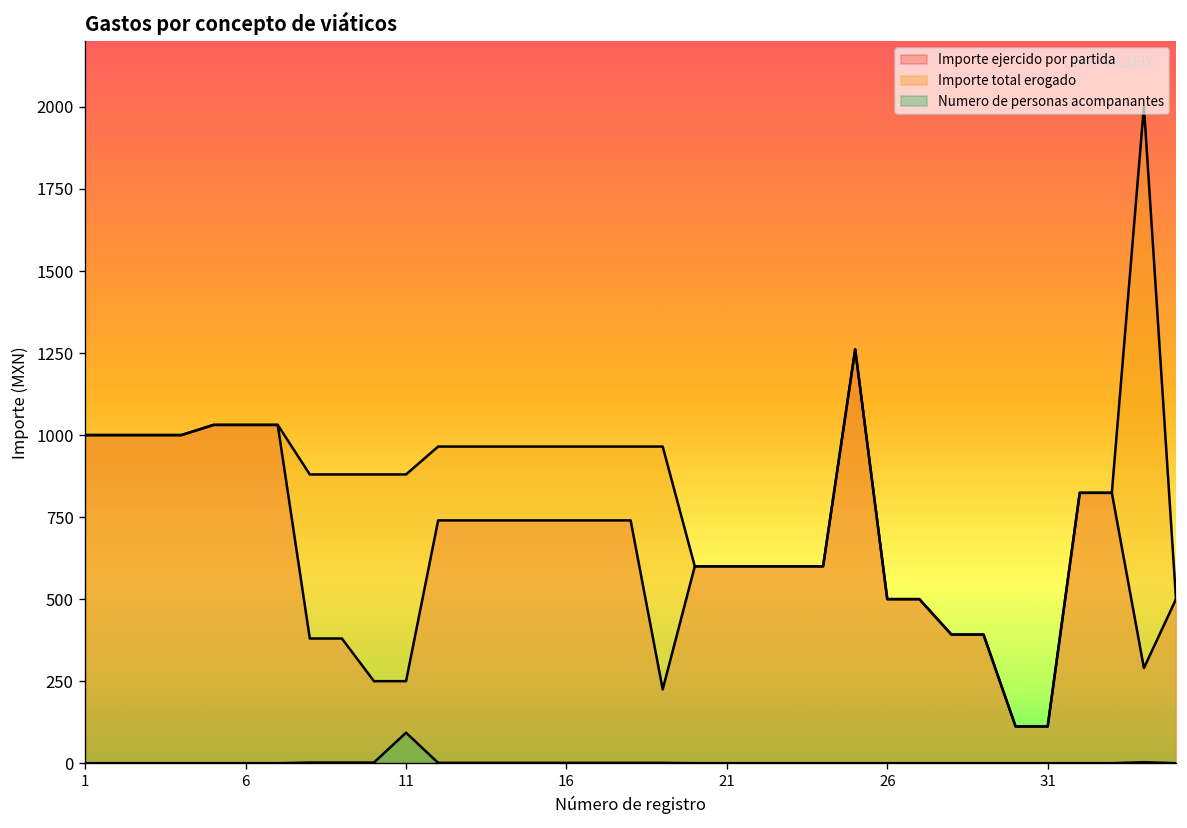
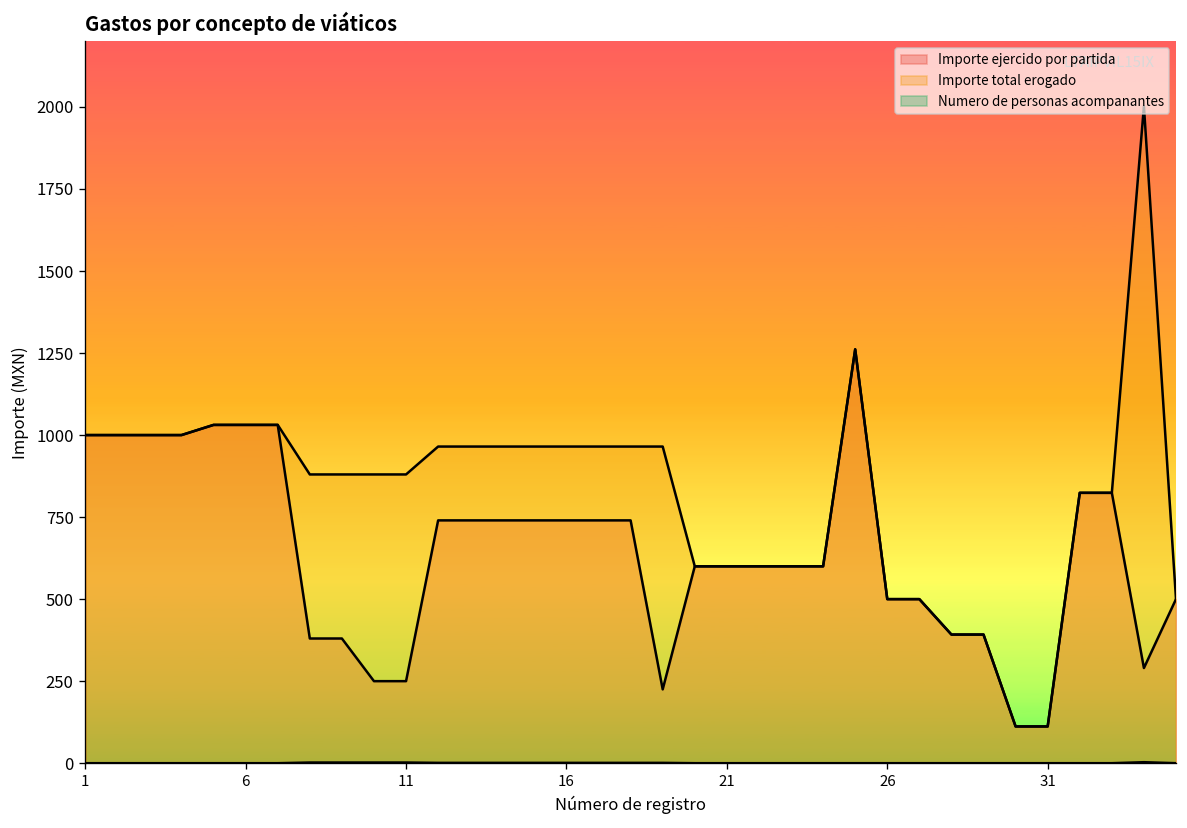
Numero de personas acompanantes, 11: 90 -> 0
